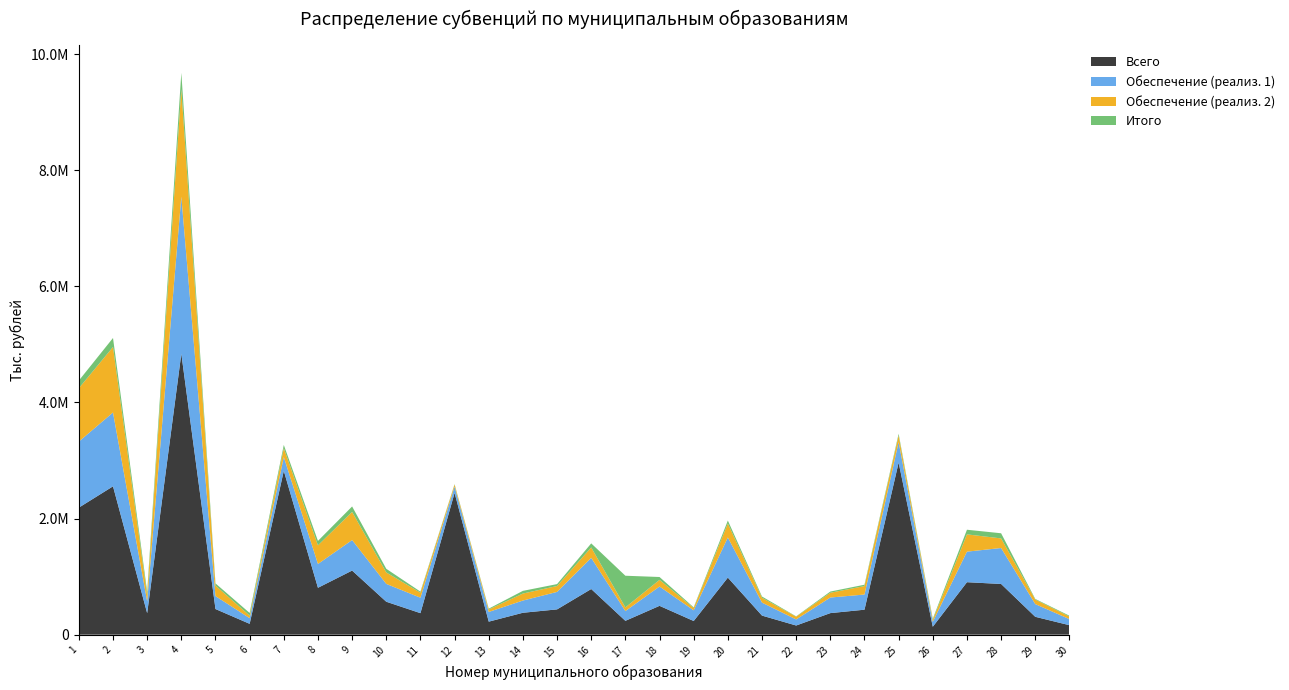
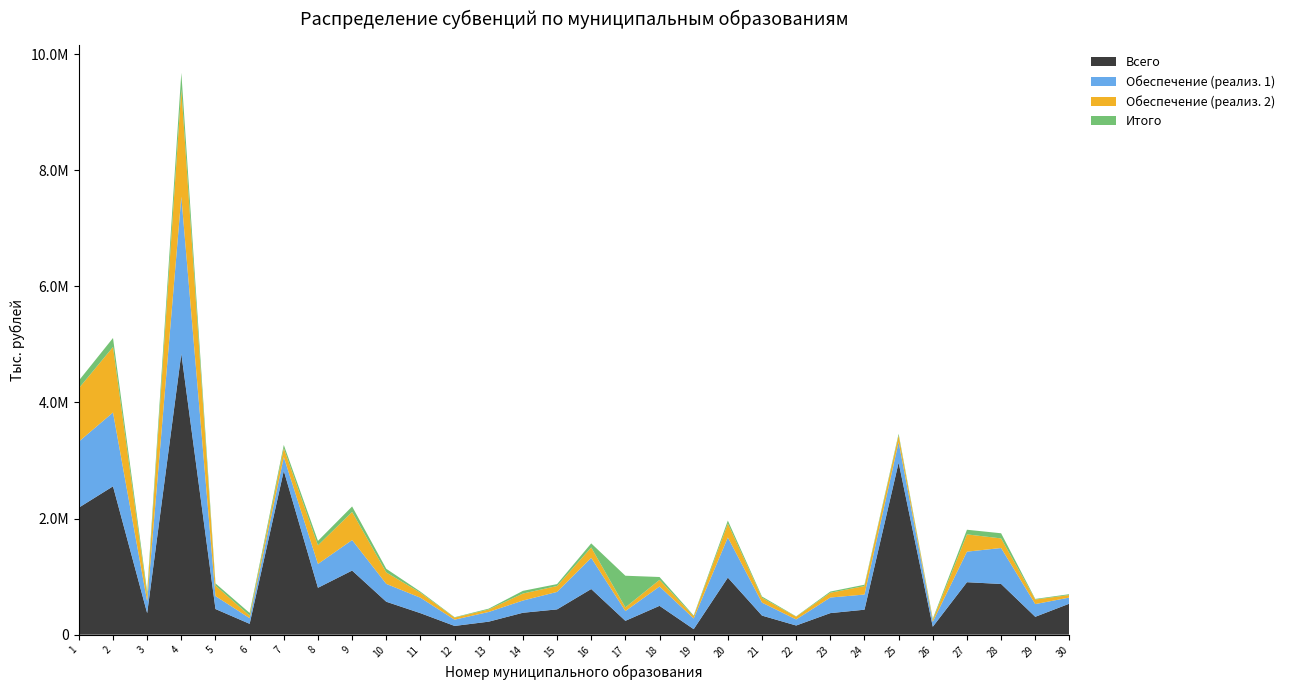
Всего, 12: 2400000 -> 200000
Всего, 19: 200000 -> 100000
Всего, 30: 200000 -> 500000
